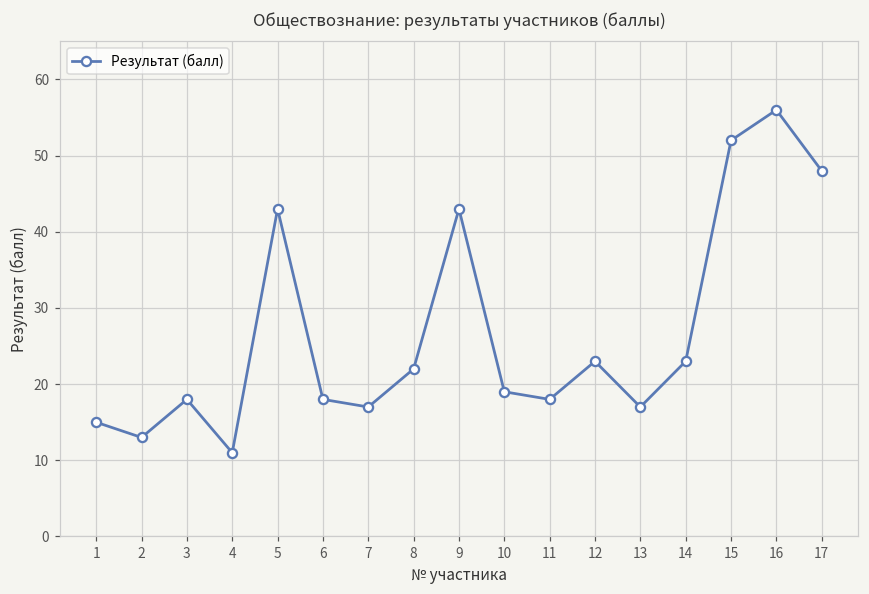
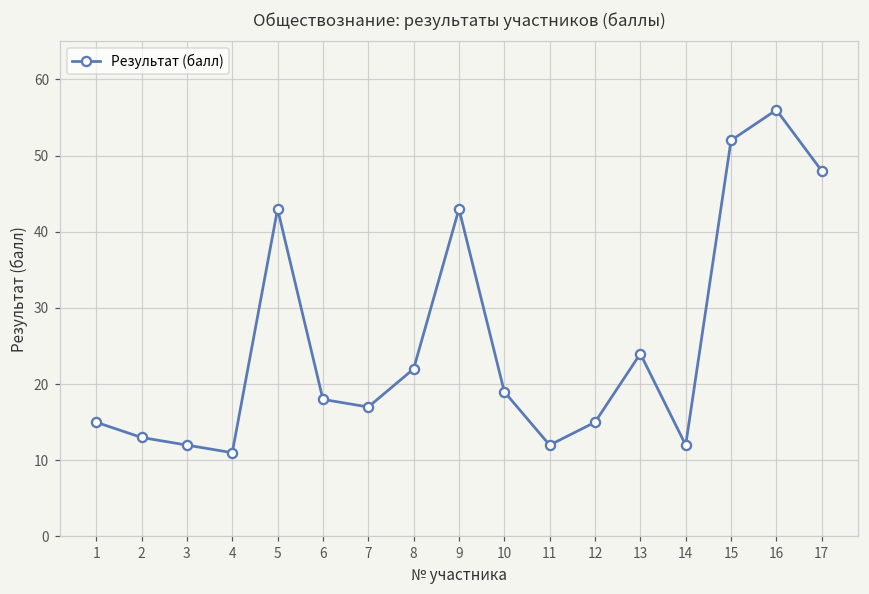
3: 18 -> 12
11: 18 -> 12
12: 23 -> 15
13: 17 -> 24
14: 23 -> 12
